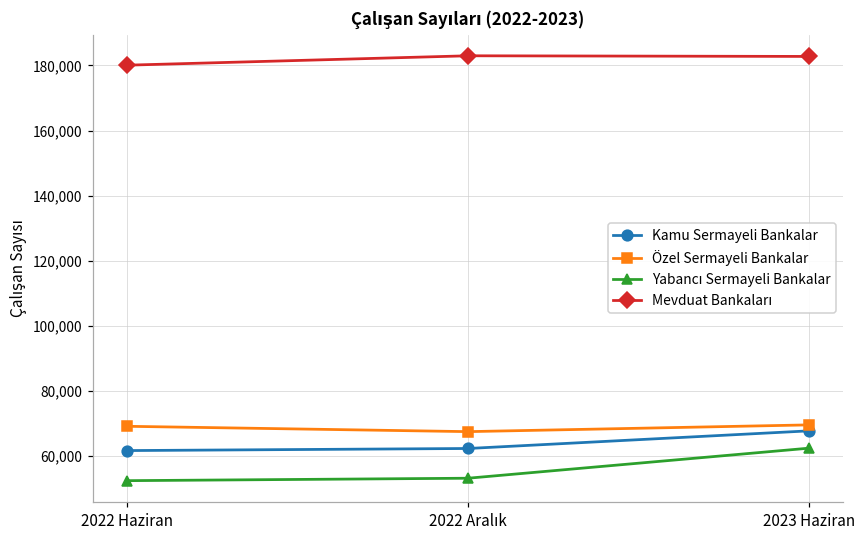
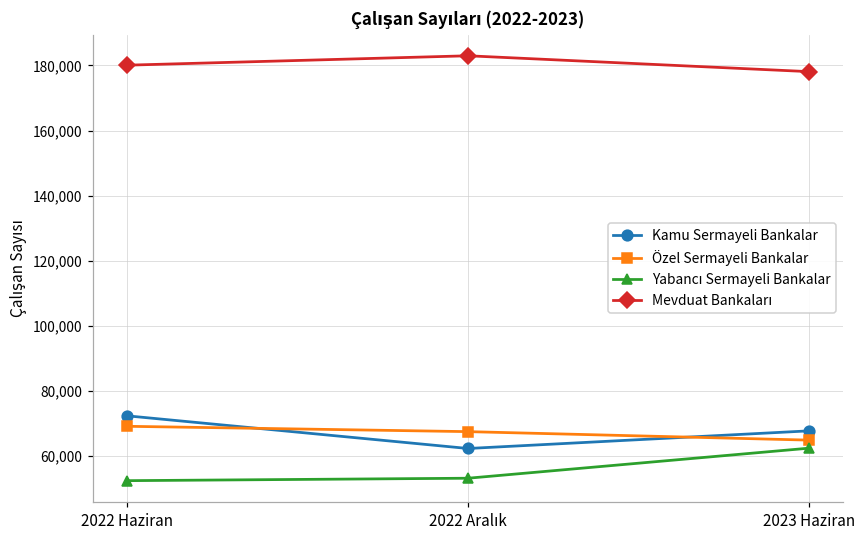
Kamu Sermayeli Bankalar, 2022 Haziran: 62,000 -> 72,000
Özel Sermayeli Bankalar, 2023 Haziran: 69,000 -> 65,000
Mevduat Bankaları, 2023 Haziran: 183,000 -> 178,000
